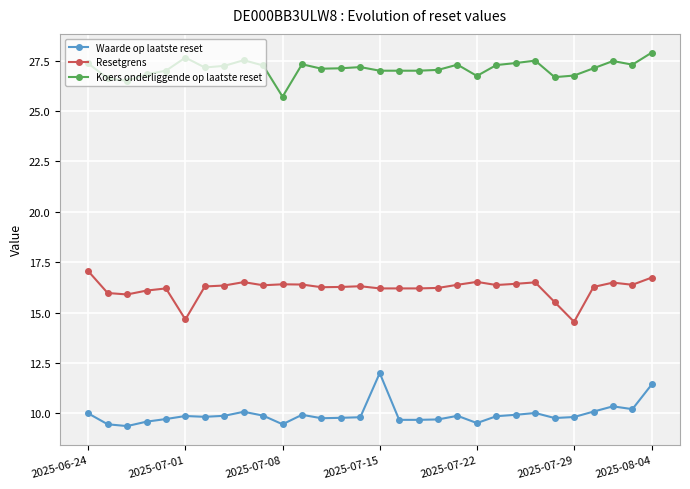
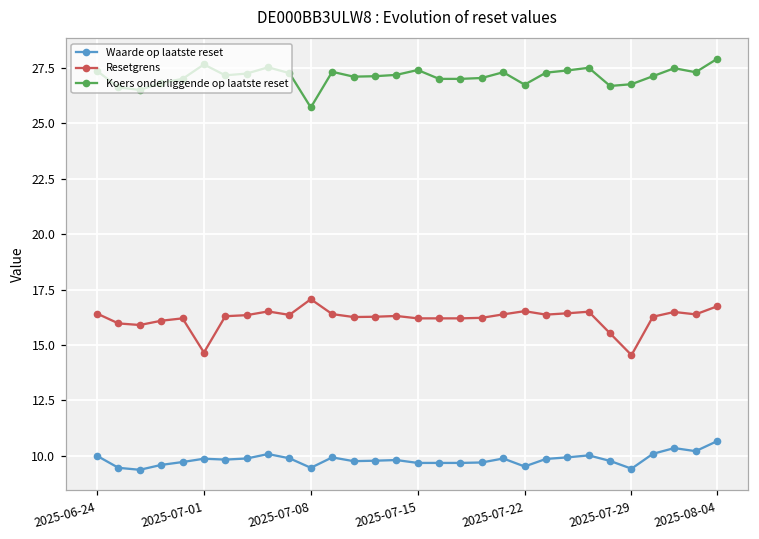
Resetgrens, 2025-06-24: 17.1 -> 16.4
Resetgrens, 2025-07-08: 16.4 -> 17.1
Waarde op laatste reset, 2025-07-15: 12.0 -> 9.7
Koers onderliggende op laatste reset, 2025-07-15: 27.0 -> 27.4
Waarde op laatste reset, 2025-07-29: 9.8 -> 9.4
Waarde op laatste reset, 2025-08-04: 11.4 -> 10.7
